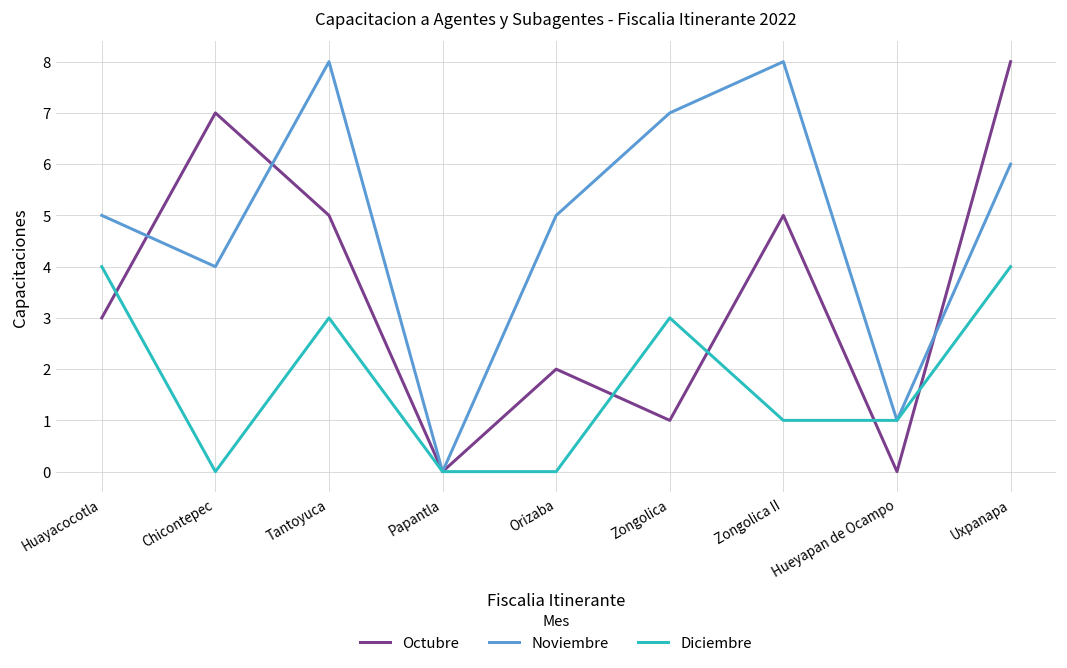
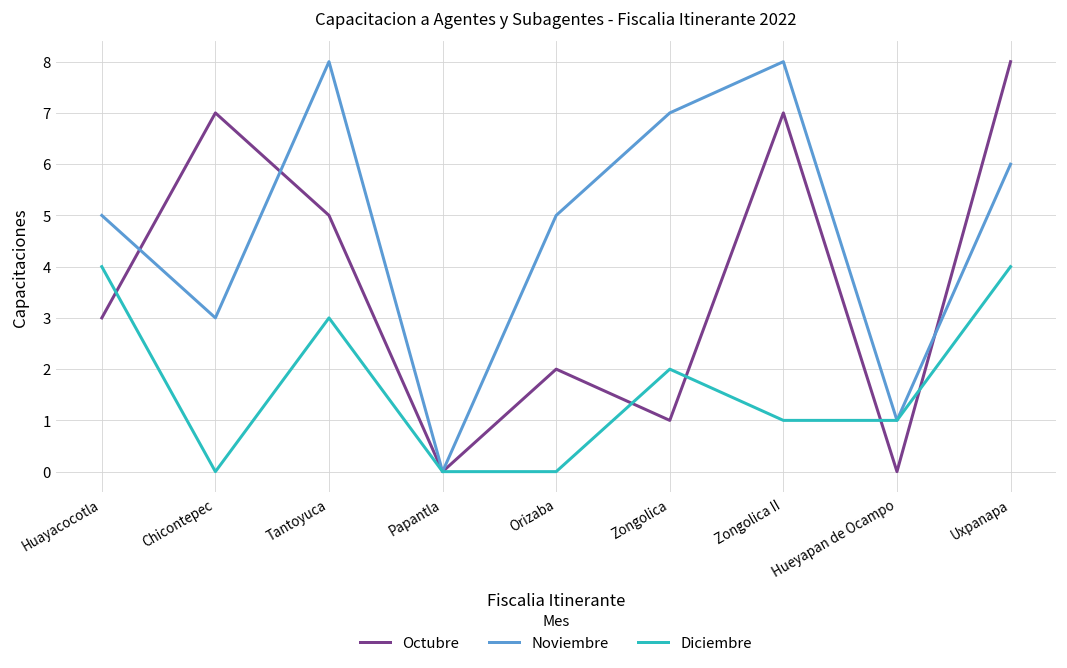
Noviembre, Chicontepec: 4 -> 3
Diciembre, Zongolica: 3 -> 2
Octubre, Zongolica II: 5 -> 7
